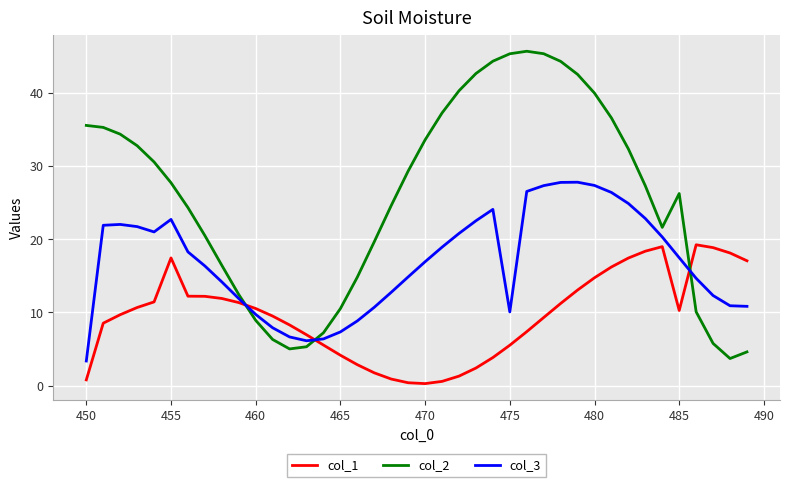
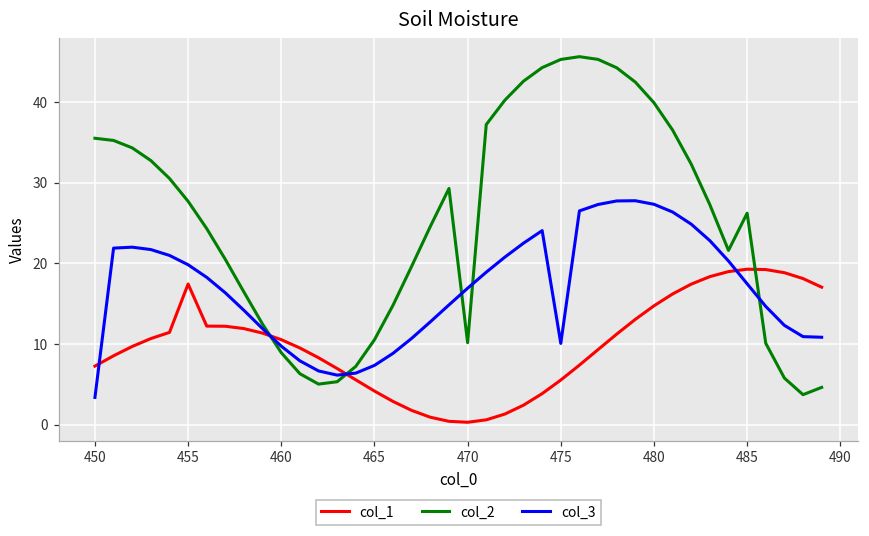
col_1, 450: 1 -> 7
col_3, 455: 23 -> 20
col_2, 470: 34 -> 10
col_1, 485: 10 -> 19
